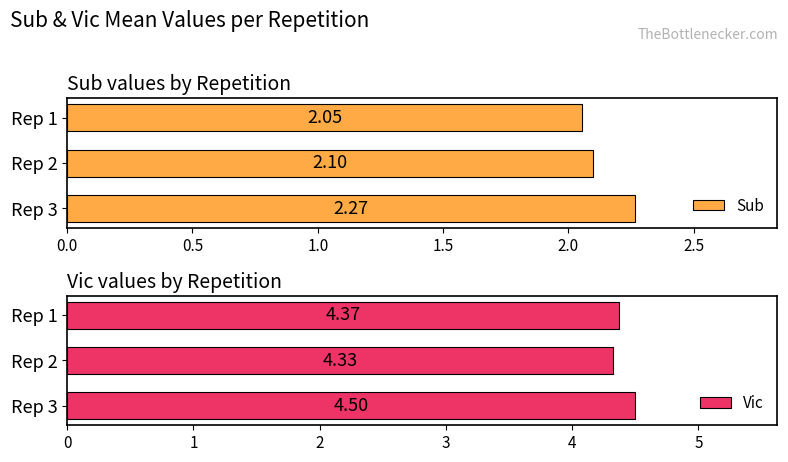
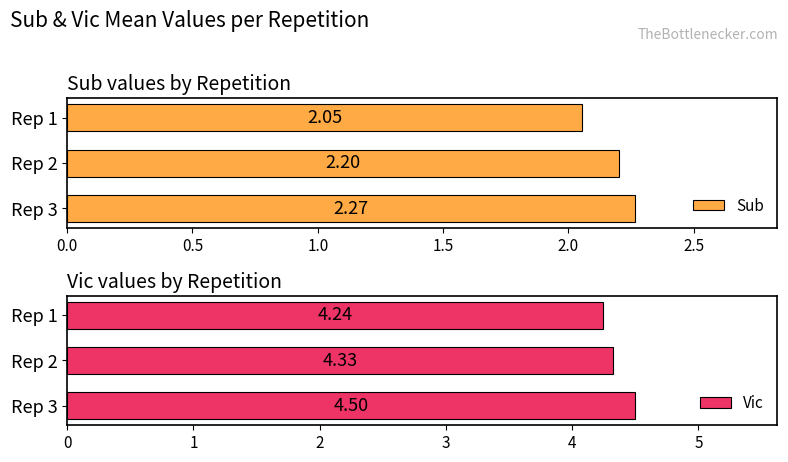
Sub values by Repetition, Rep 2: 2.10 -> 2.20
Vic values by Repetition, Rep 1: 4.37 -> 4.24
